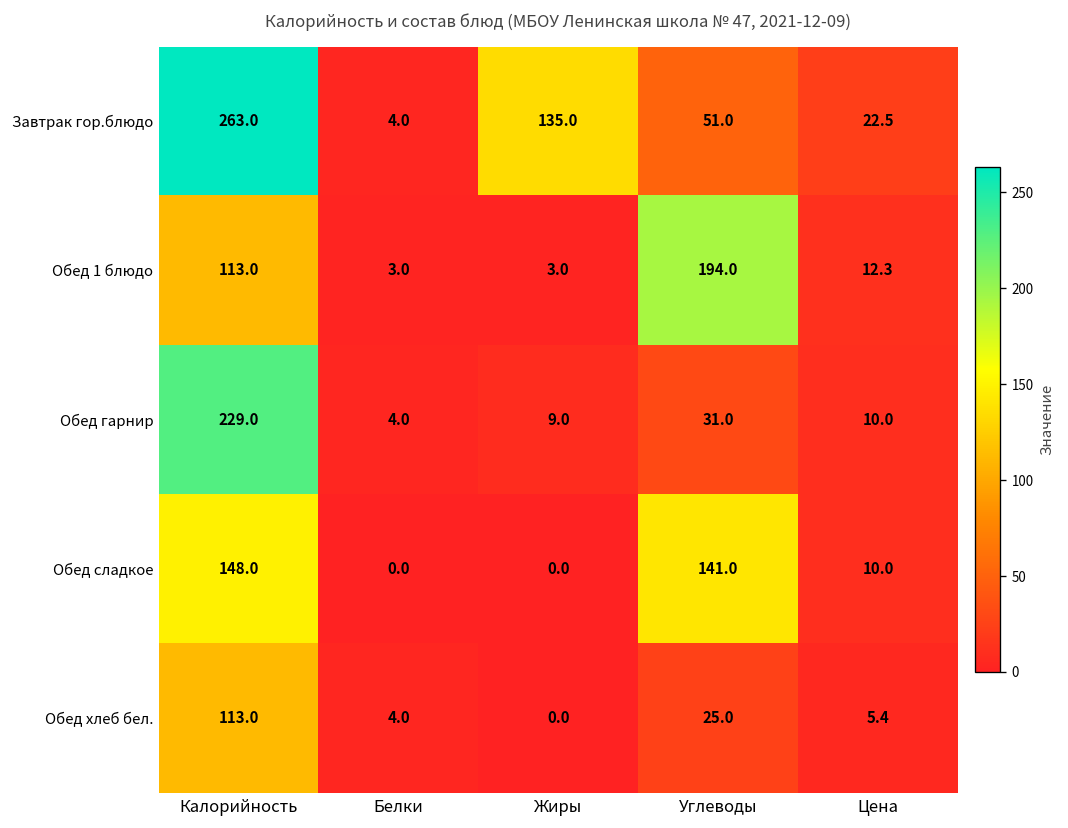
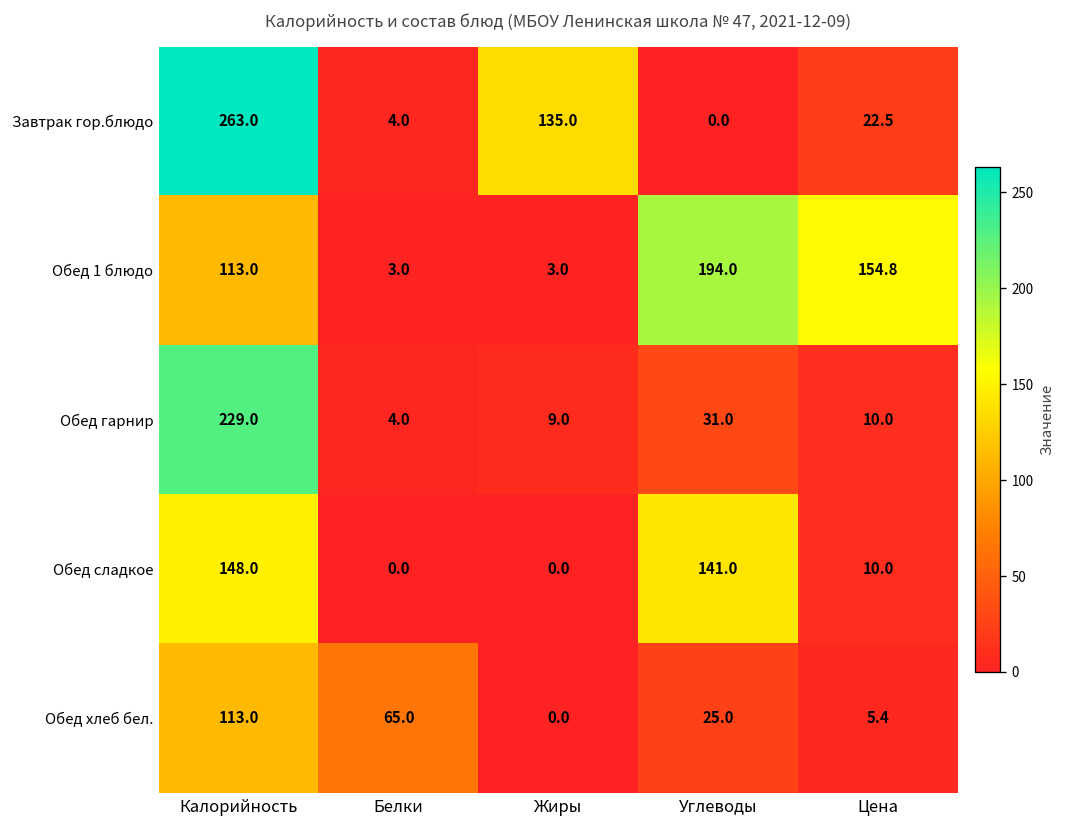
Завтрак гор.блюдо, Углеводы: 51.0 -> 0.0
Обед 1 блюдо, Цена: 12.3 -> 154.8
Обед хлеб бел., Белки: 4.0 -> 65.0
